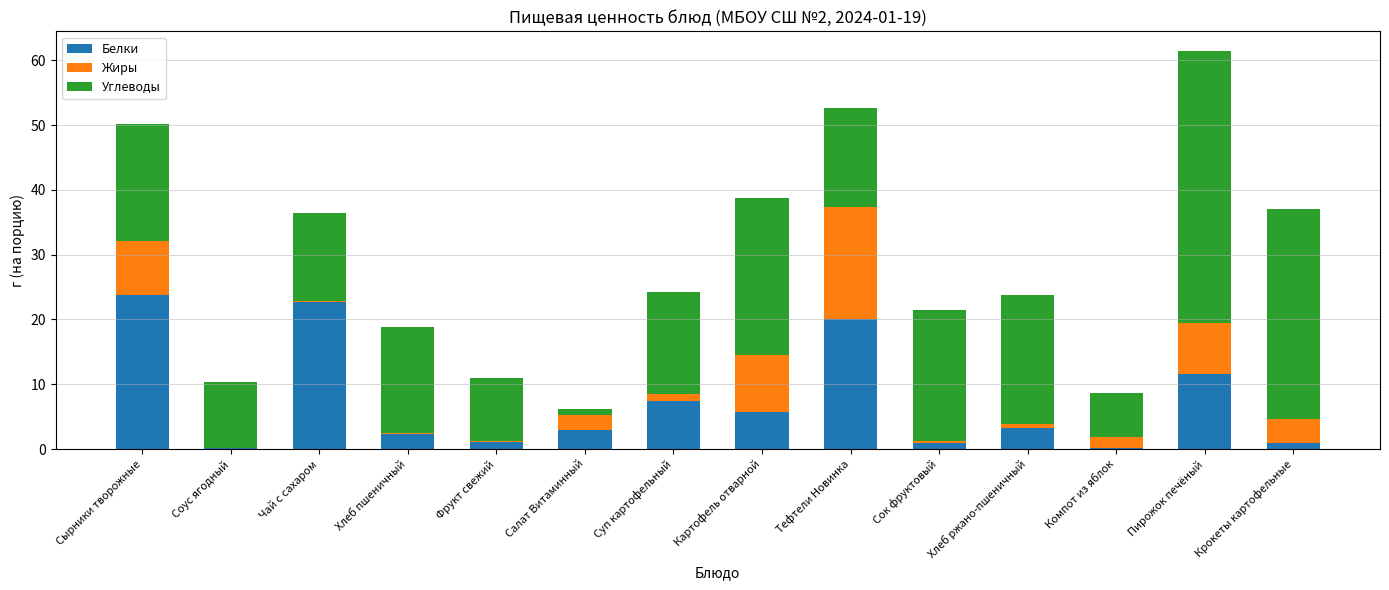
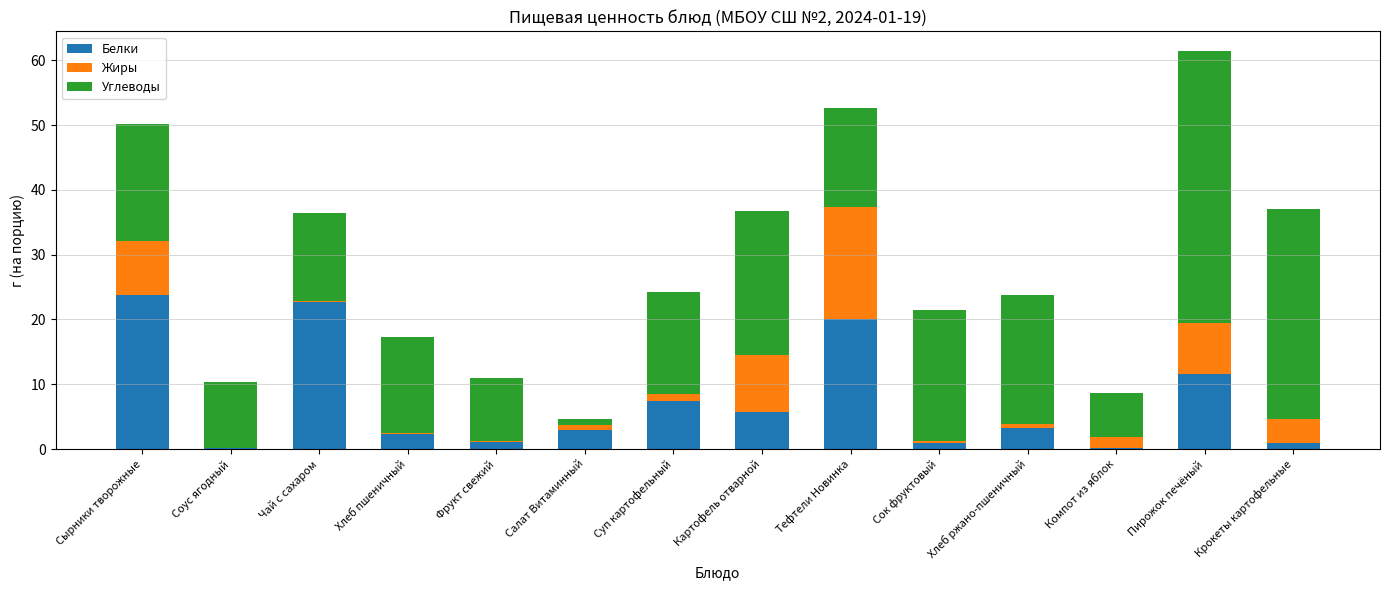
Углеводы, Хлеб пшеничный: 16 -> 15
Жиры, Салат Витаминный: 2 -> 1
Углеводы, Картофель отварной: 24 -> 22
